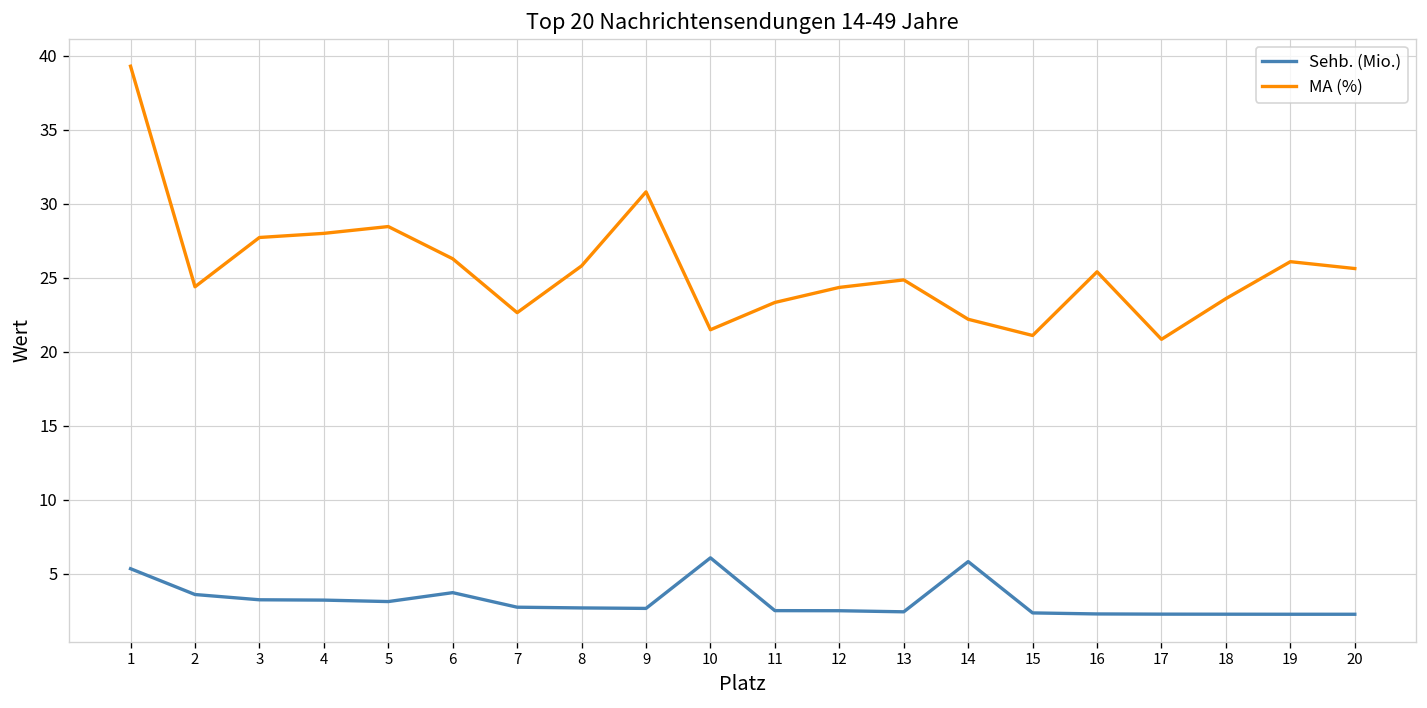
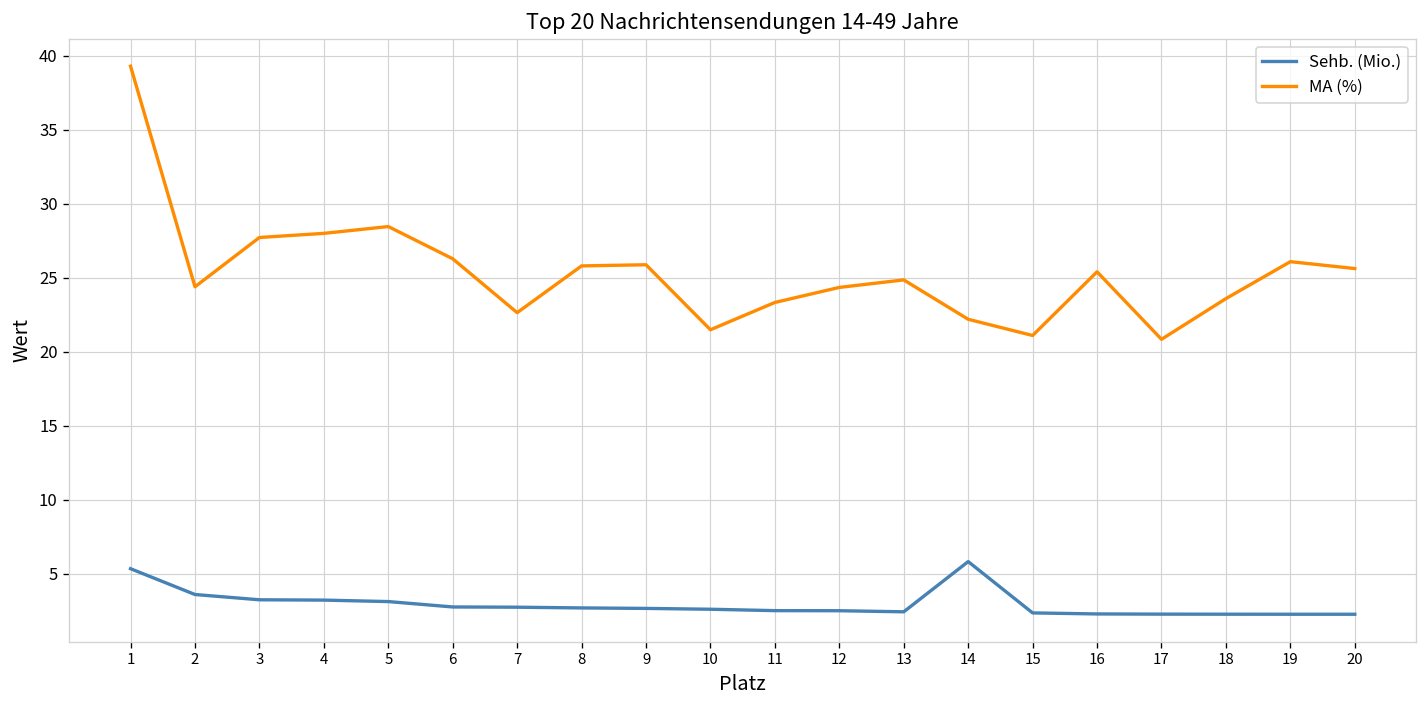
Sehb. (Mio.), 6: 3.7 -> 2.7
MA (%), 9: 30.8 -> 25.9
Sehb. (Mio.), 10: 6.1 -> 2.6
